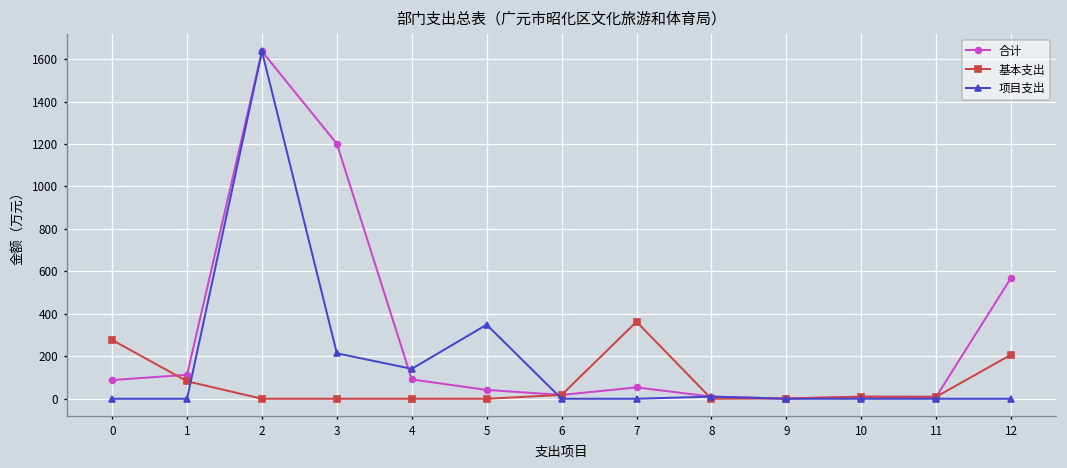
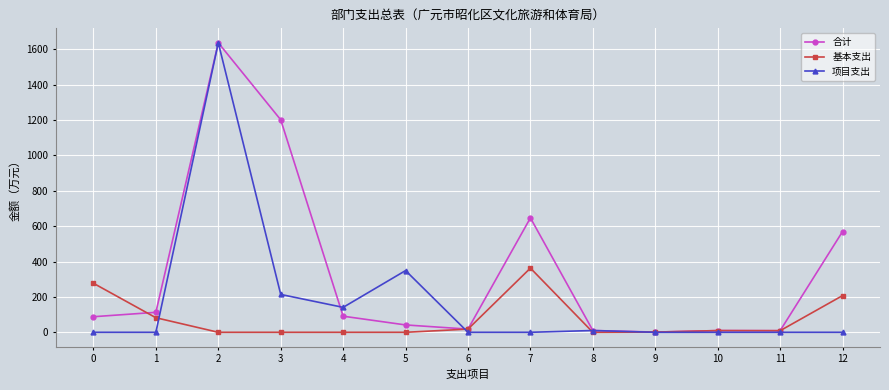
合计, 7: 50 -> 650
